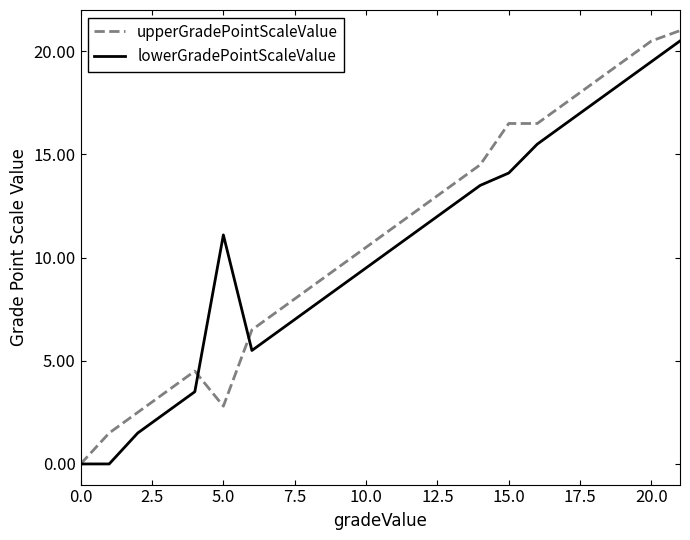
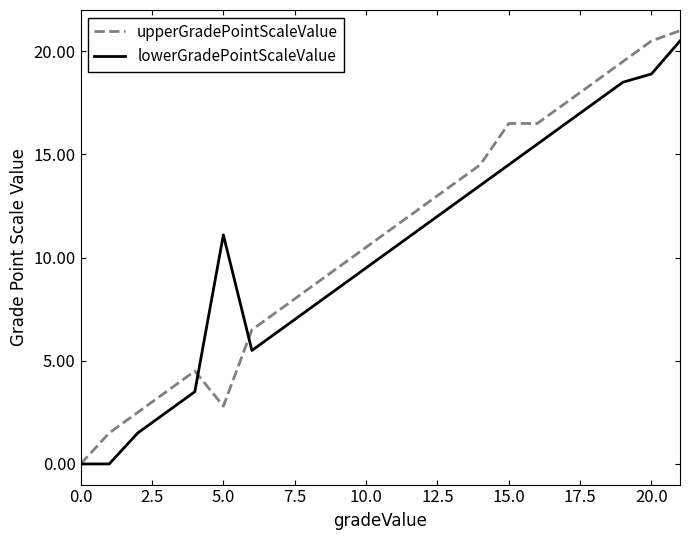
lowerGradePointScaleValue, 15.0: 14.1 -> 14.5
lowerGradePointScaleValue, 20.0: 19.5 -> 18.9
